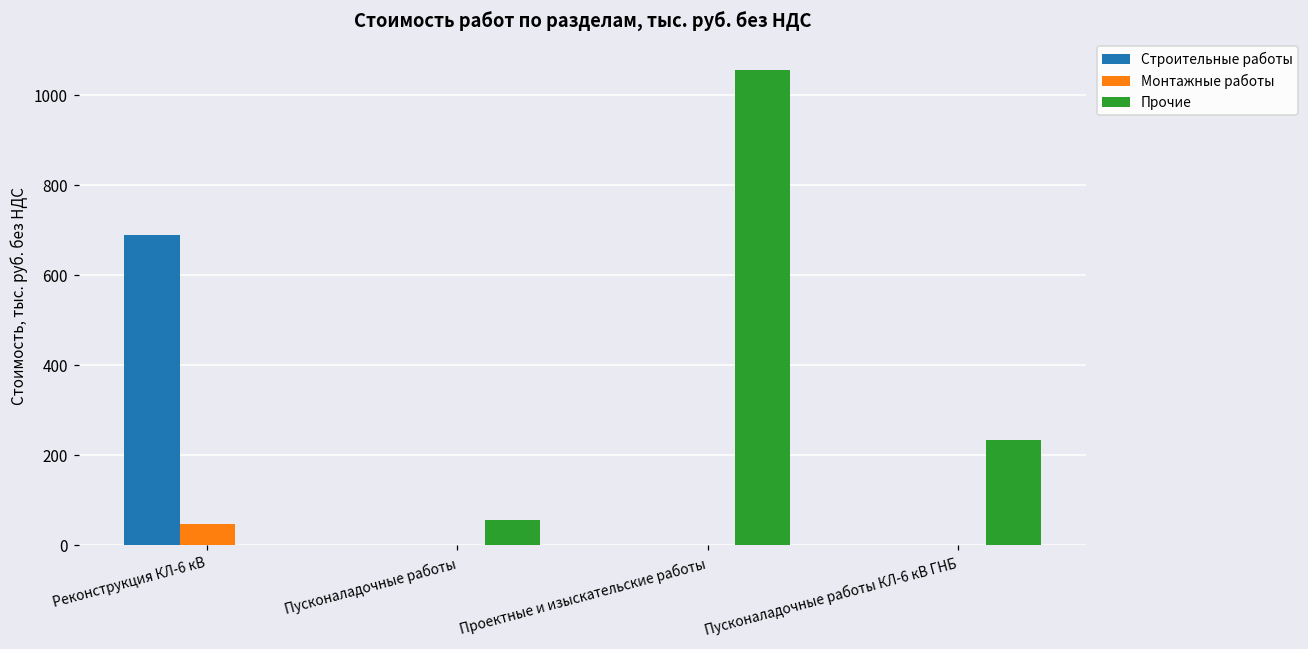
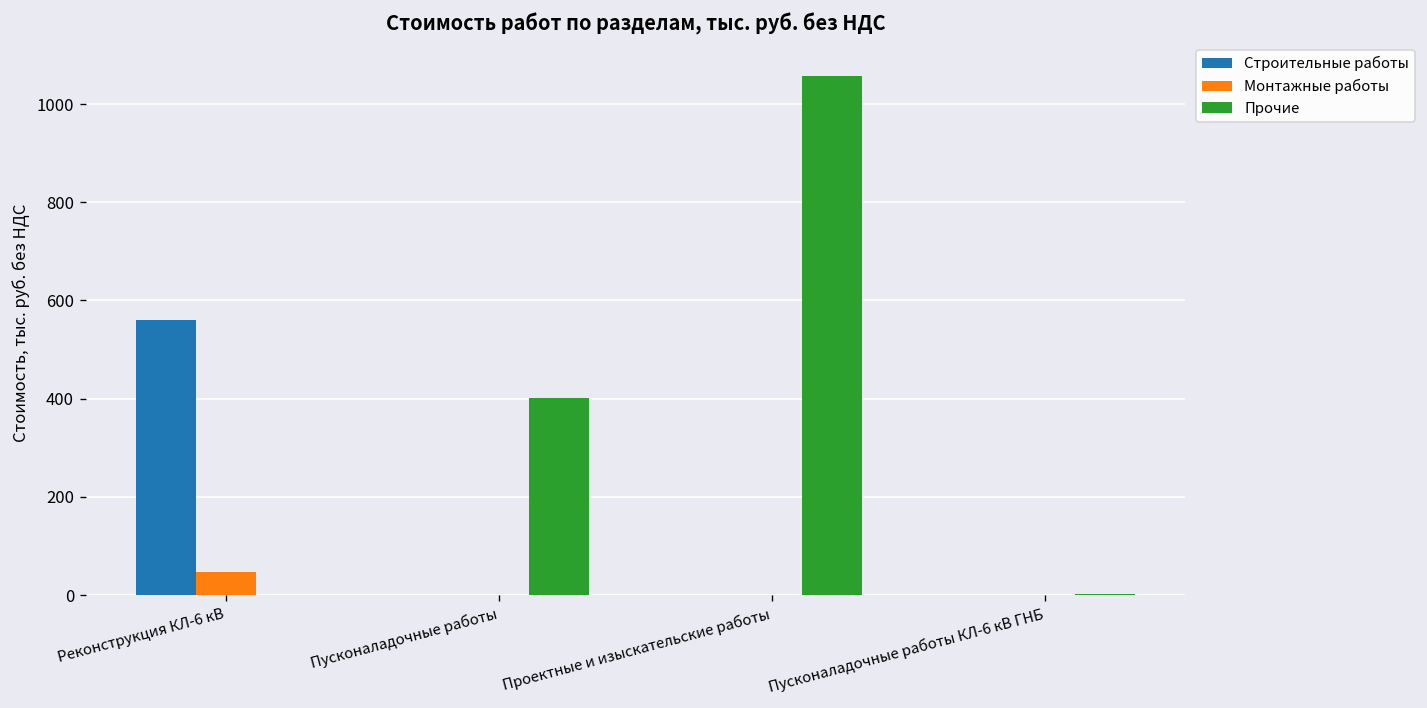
Строительные работы, Реконструкция КЛ-6 кВ: 690 -> 560
Прочие, Пусконаладочные работы: 60 -> 400
Прочие, Пусконаладочные работы КЛ-6 кВ ГНБ: 230 -> 0
